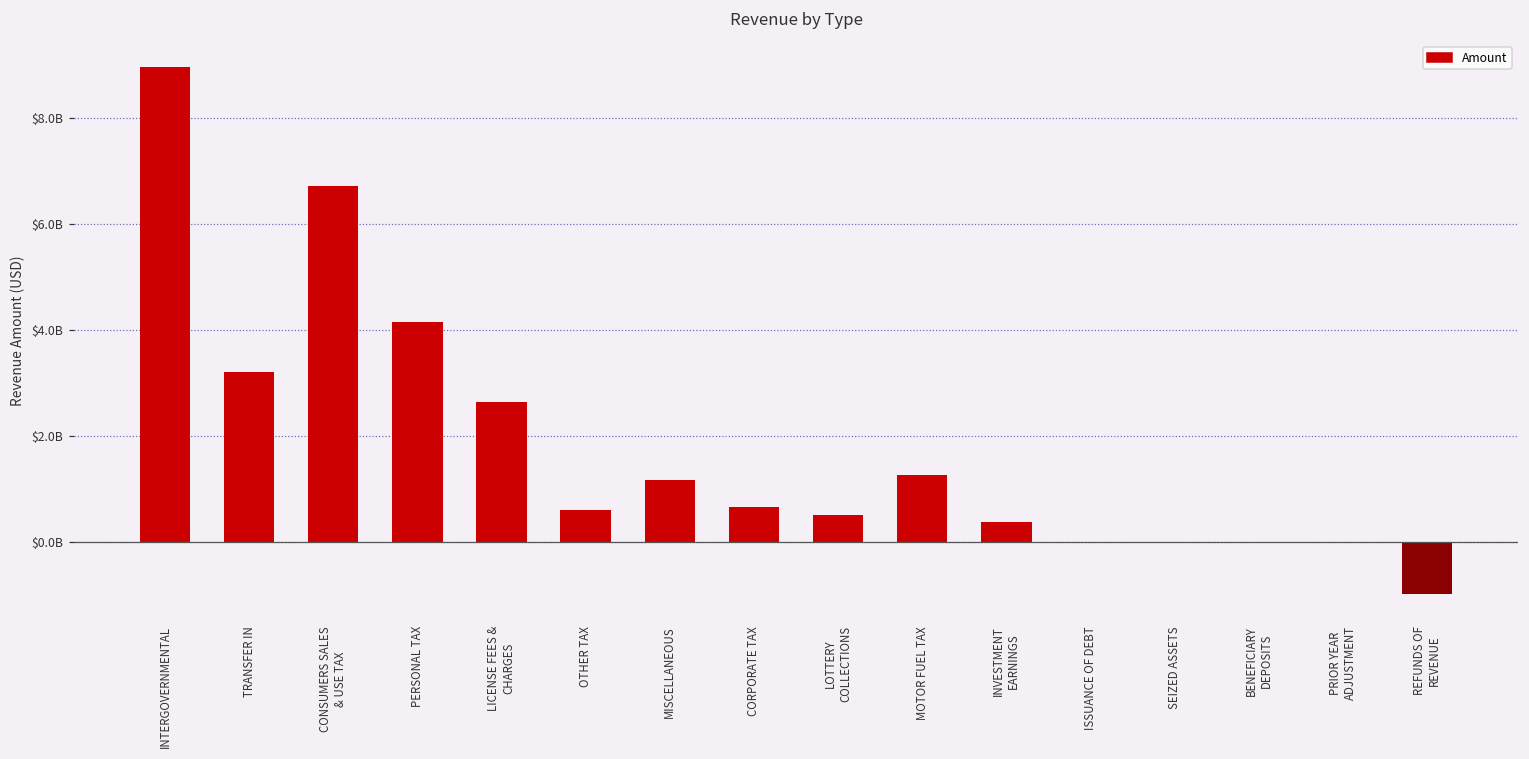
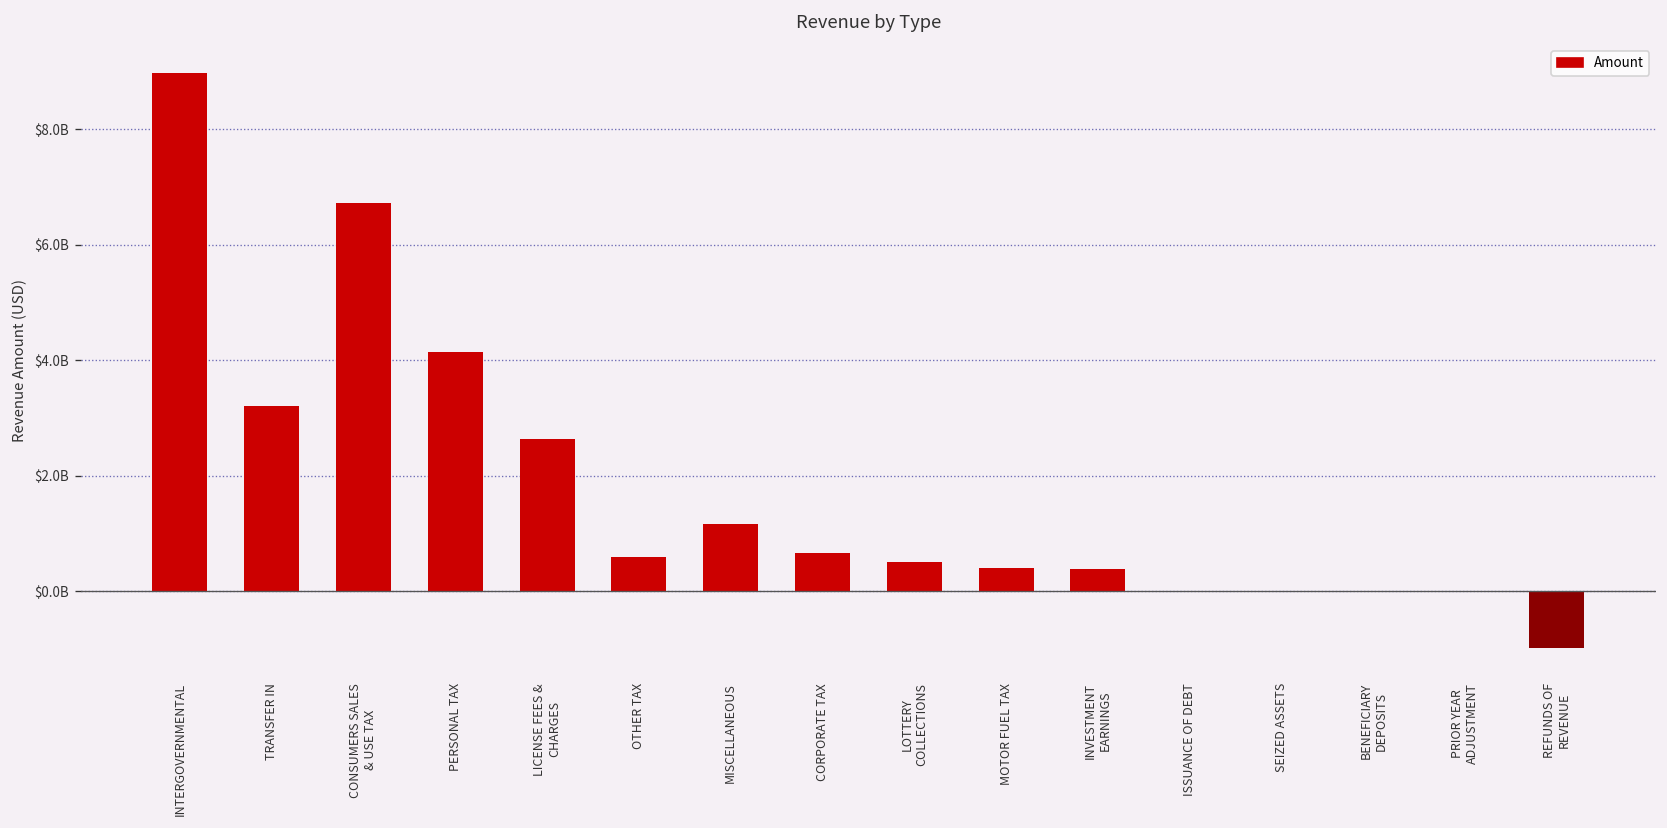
MOTOR FUEL TAX: $1300000000 -> $400000000
